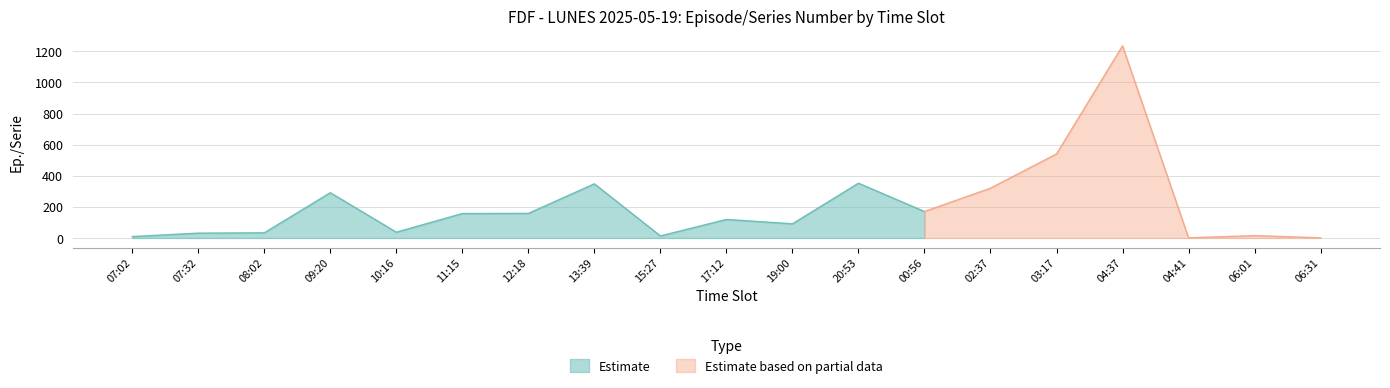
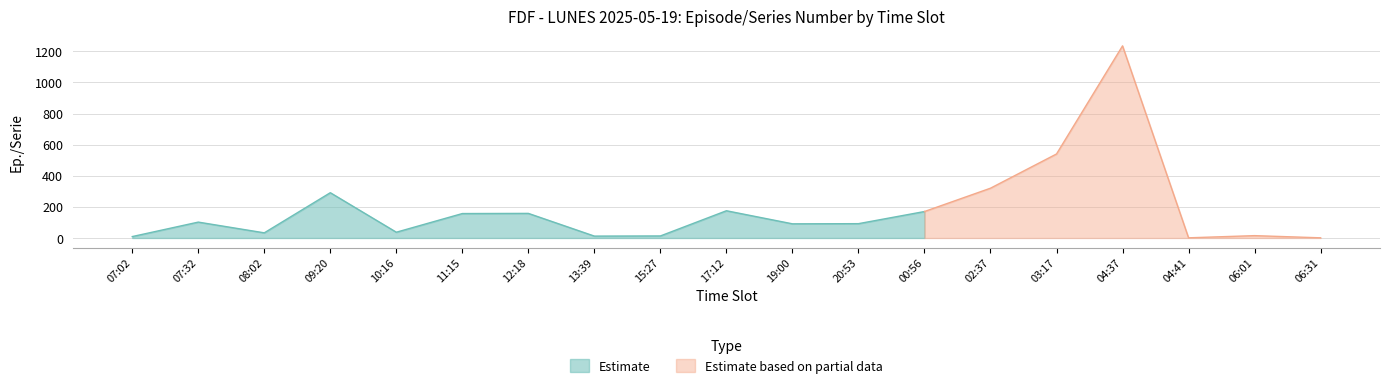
Estimate, 07:32: 30 -> 100
Estimate, 13:39: 350 -> 10
Estimate, 17:12: 120 -> 180
Estimate, 20:53: 350 -> 90
